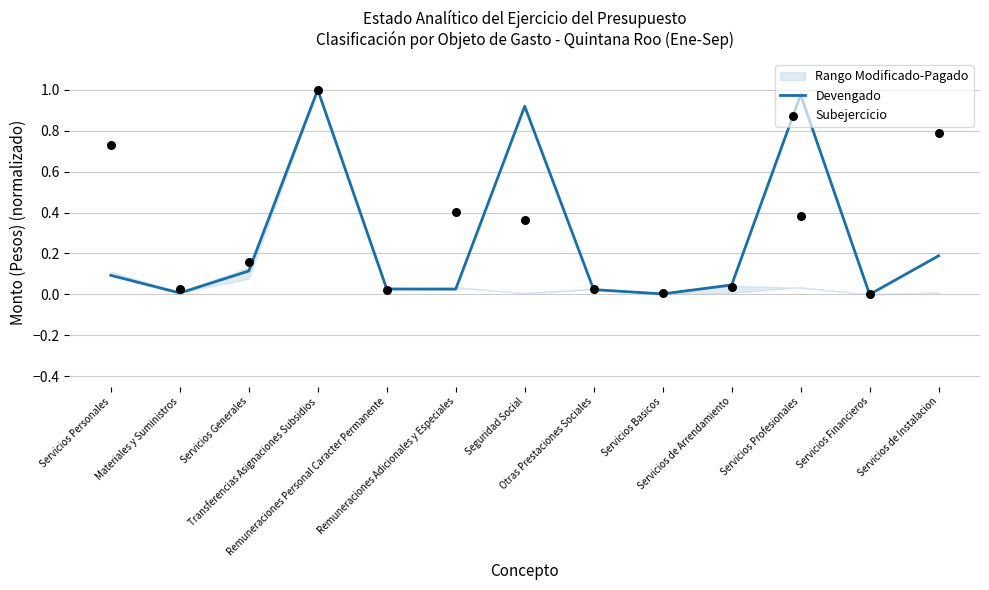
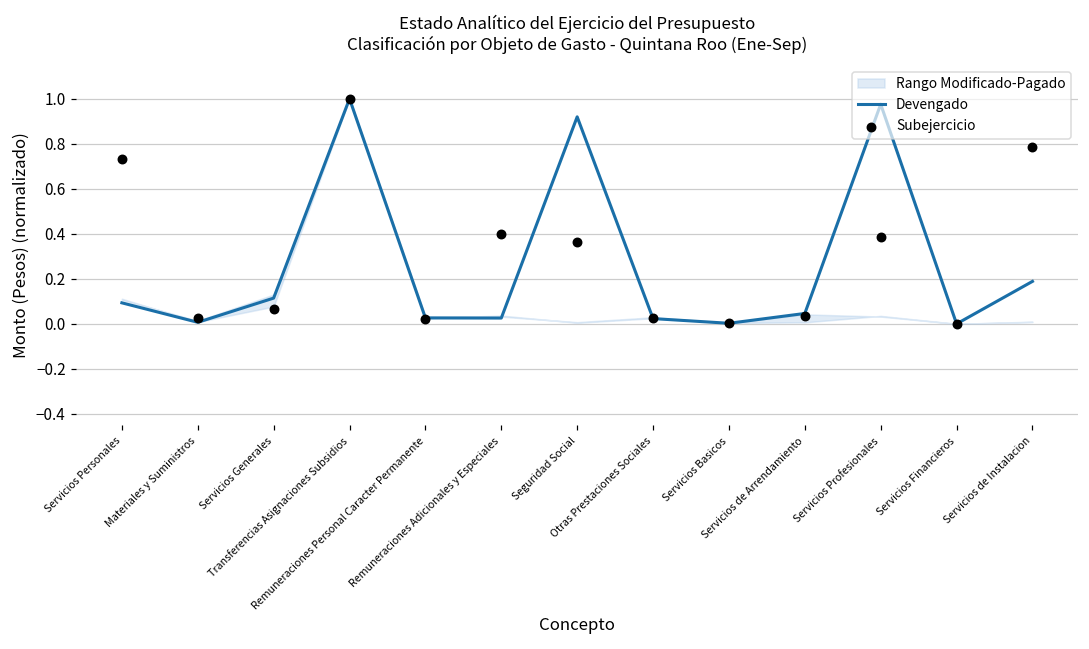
Subejercicio, Servicios Generales: 0.16 -> 0.07
